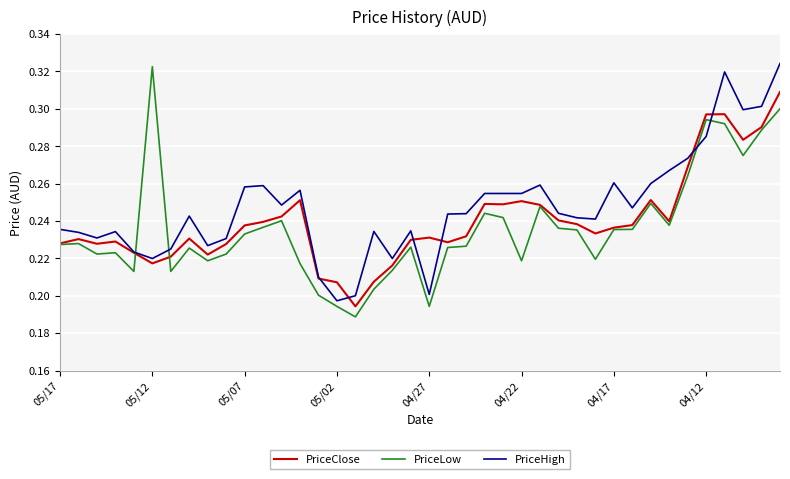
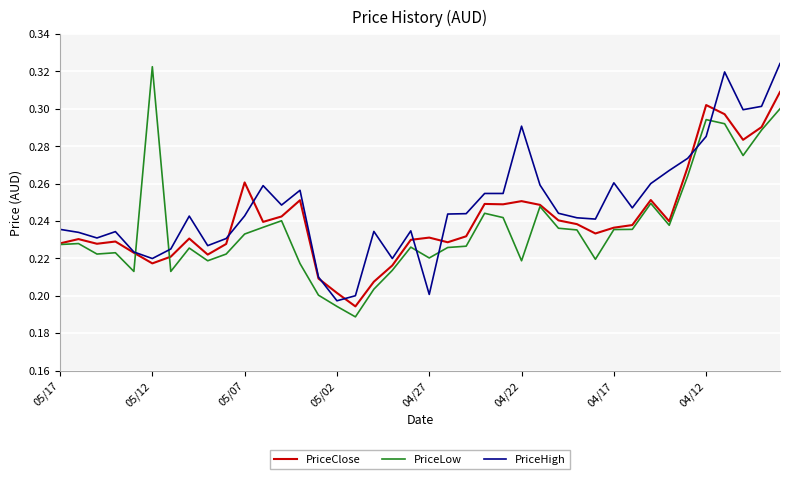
PriceClose, 05/07: 0.238 -> 0.261
PriceHigh, 05/07: 0.258 -> 0.243
PriceClose, 05/02: 0.207 -> 0.202
PriceLow, 04/27: 0.194 -> 0.220
PriceHigh, 04/22: 0.255 -> 0.291
PriceClose, 04/12: 0.297 -> 0.302
